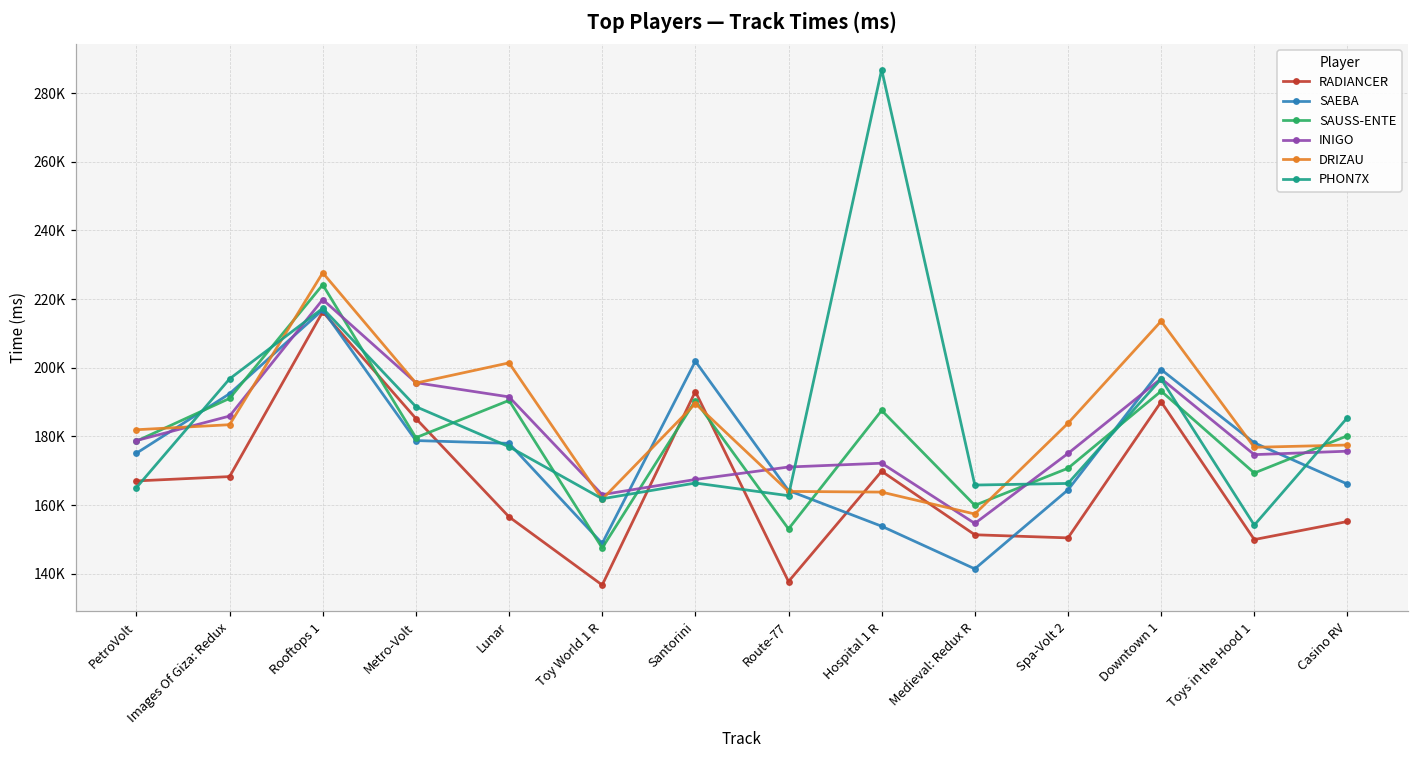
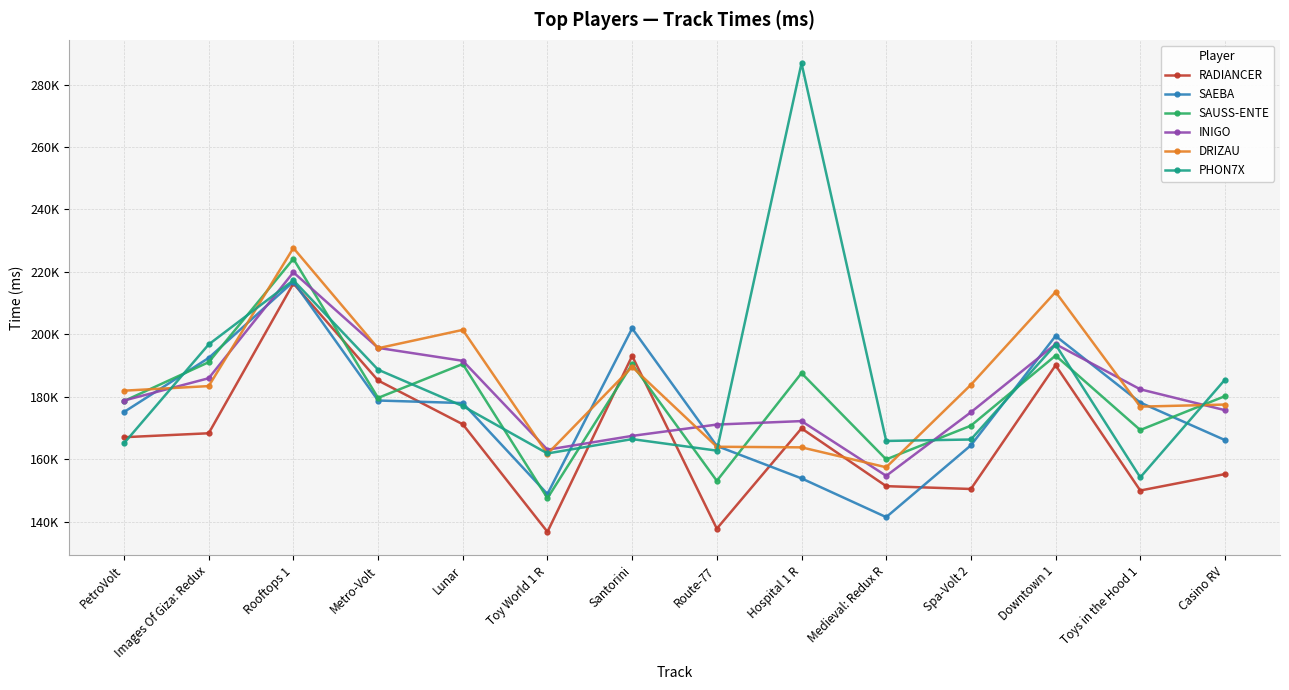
RADIANCER, Lunar: 157000 -> 171000
INIGO, Toys in the Hood 1: 175000 -> 182000
